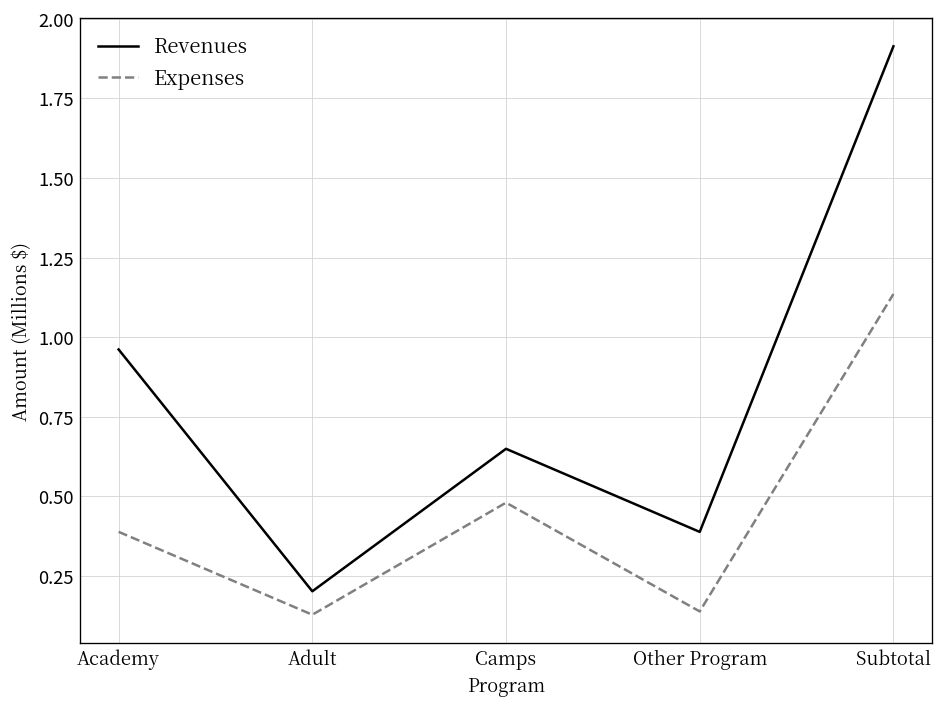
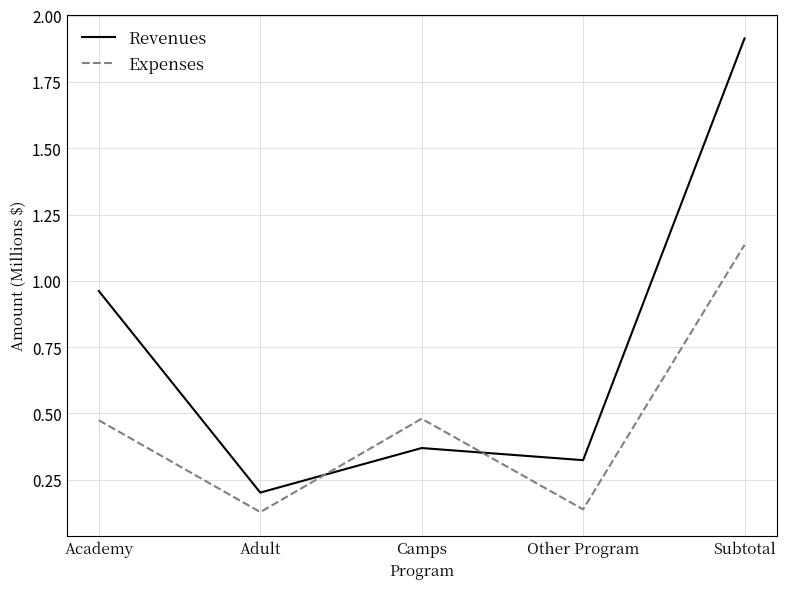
Expenses, Academy: 0.39 -> 0.47
Revenues, Camps: 0.65 -> 0.37
Revenues, Other Program: 0.39 -> 0.32
